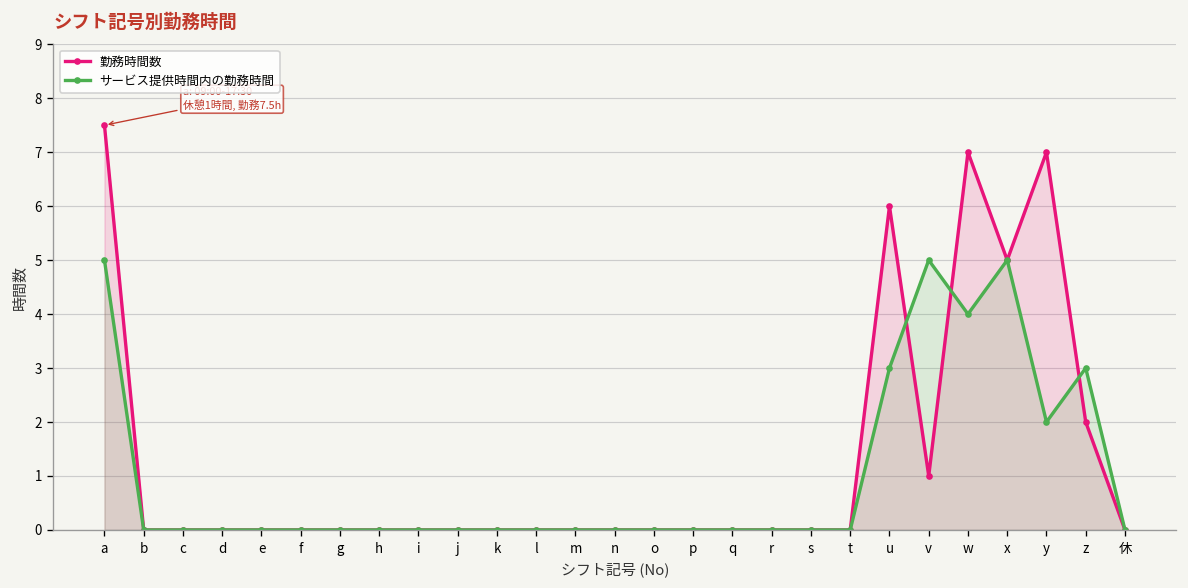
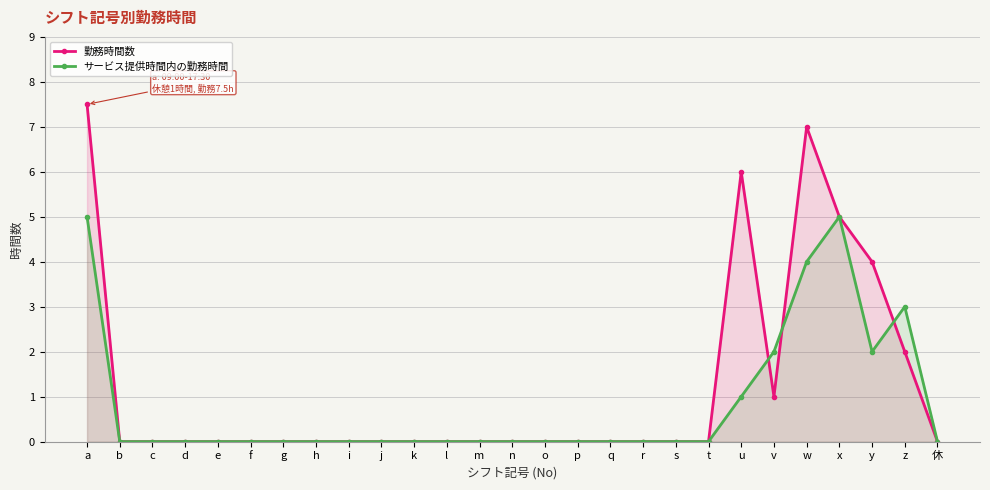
サービス提供時間内の勤務時間, u: 3 -> 1
サービス提供時間内の勤務時間, v: 5 -> 2
勤務時間数, y: 7 -> 4
